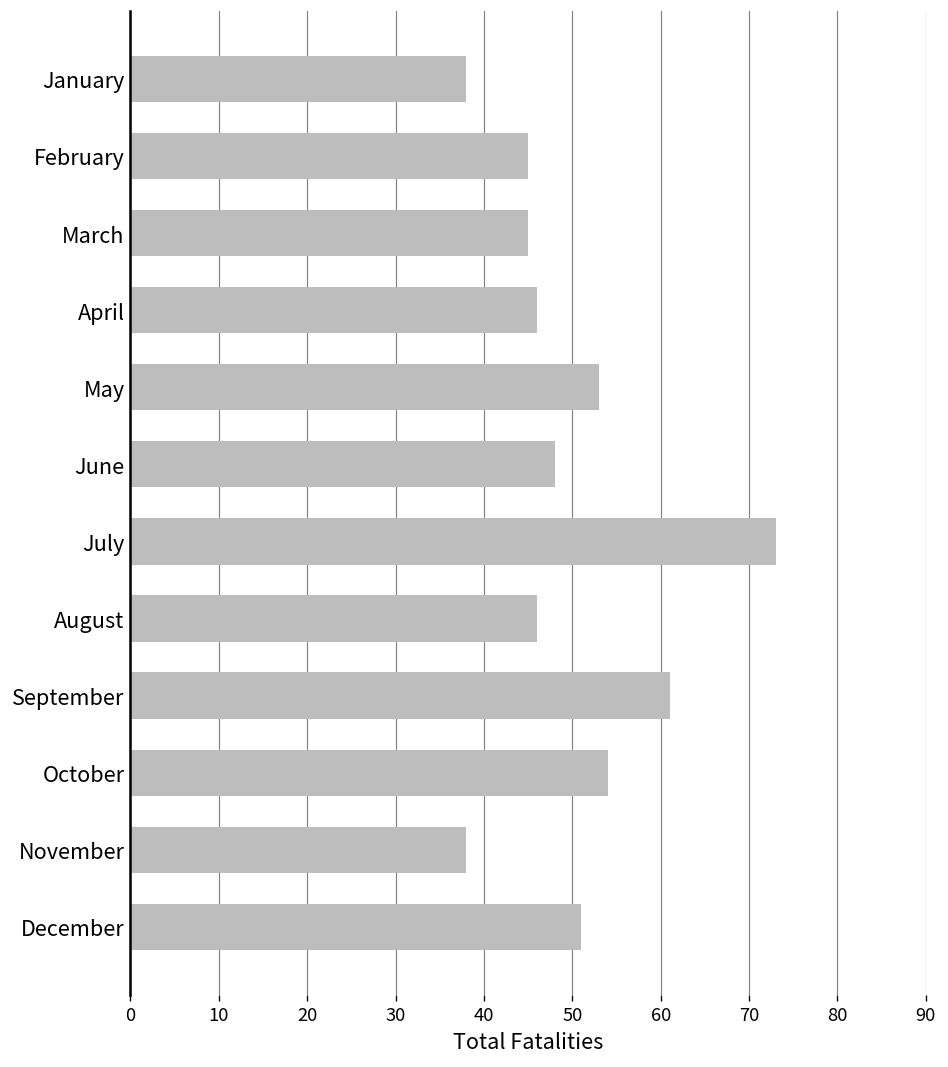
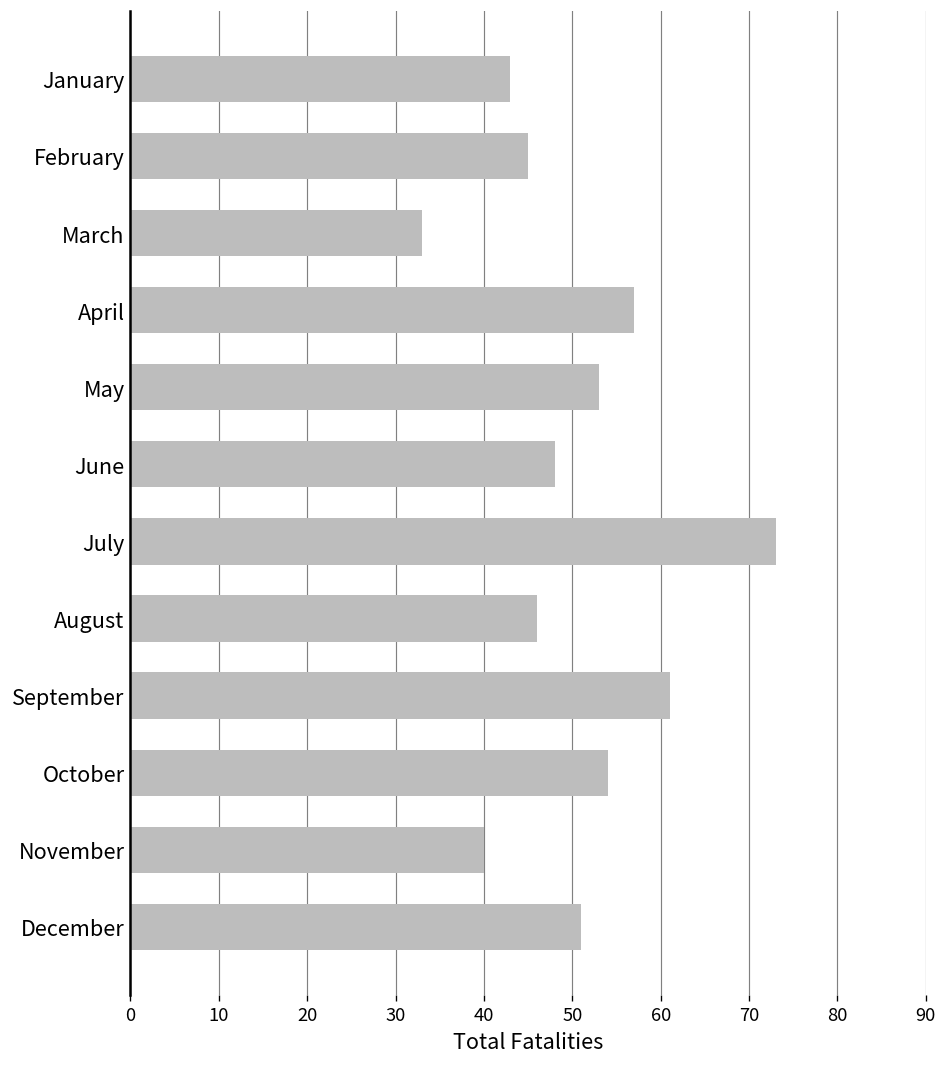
January: 38 -> 43
March: 45 -> 33
April: 46 -> 57
November: 38 -> 40
